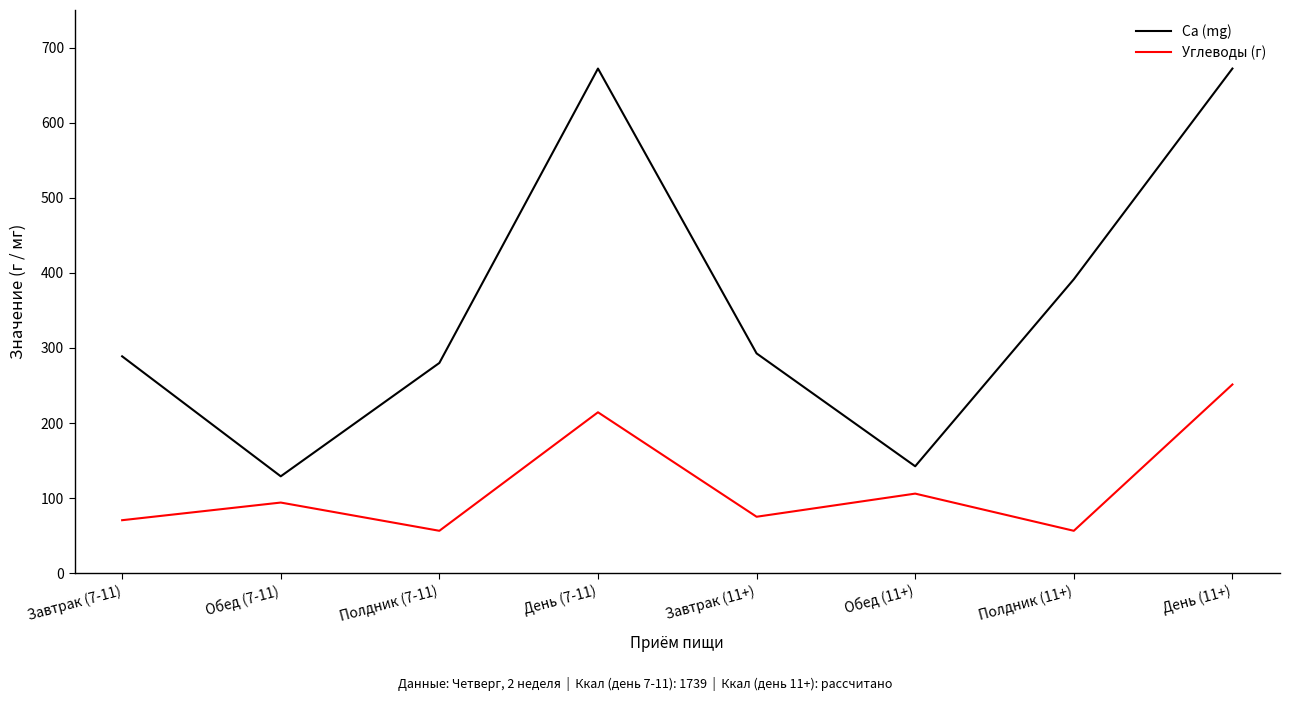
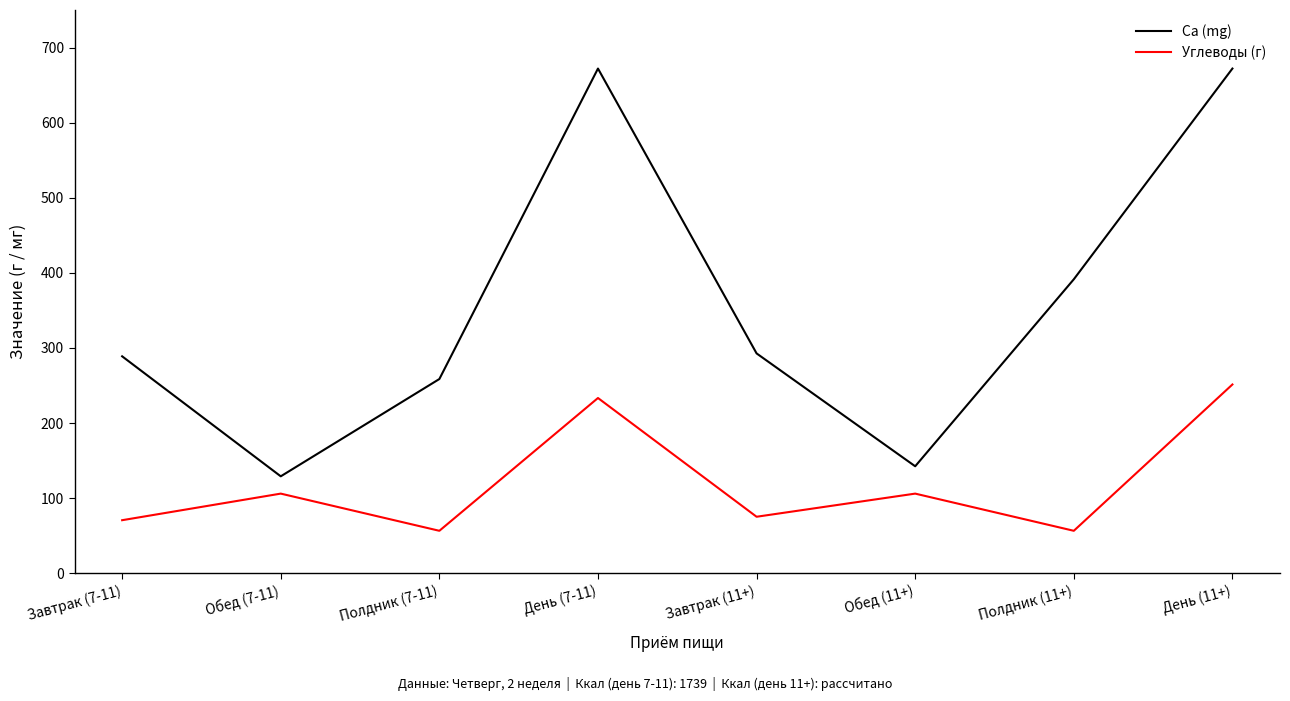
Углеводы (г), Обед (7-11): 90 -> 110
Ca (mg), Полдник (7-11): 280 -> 260
Углеводы (г), День (7-11): 210 -> 230
